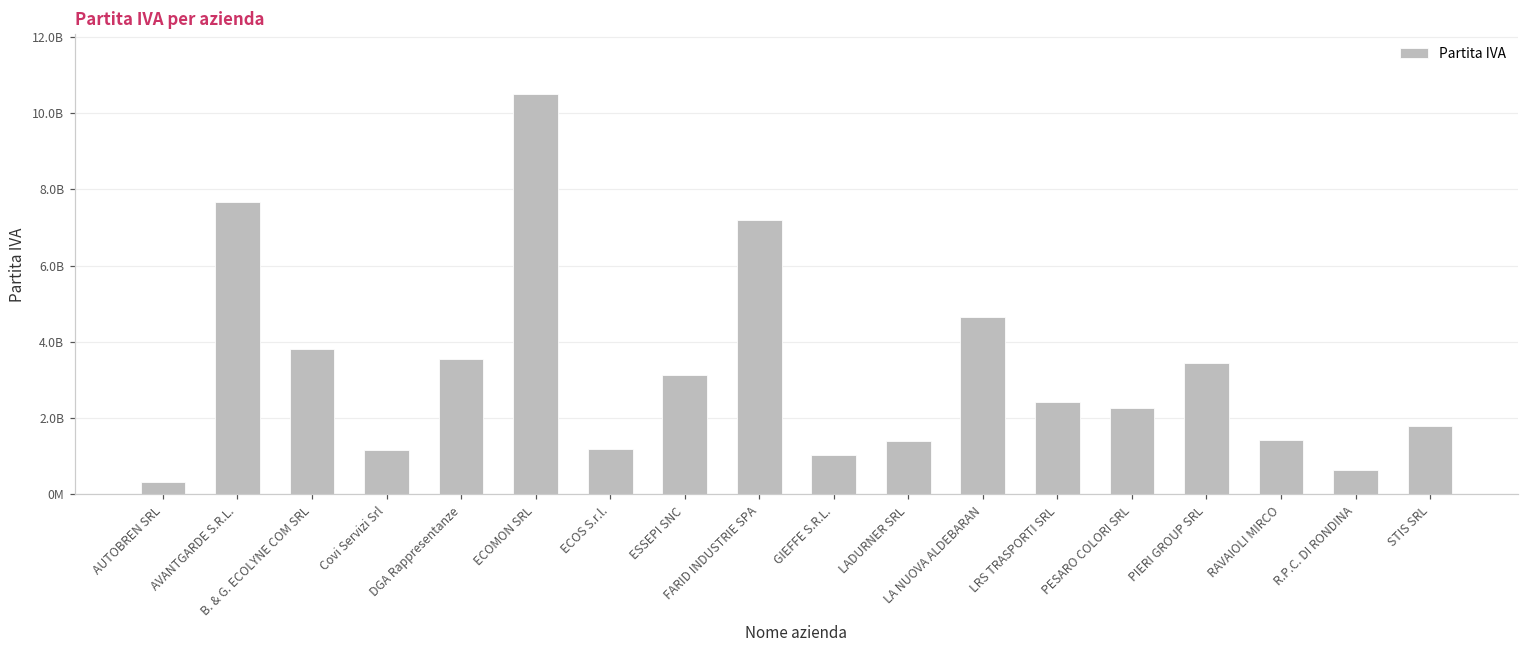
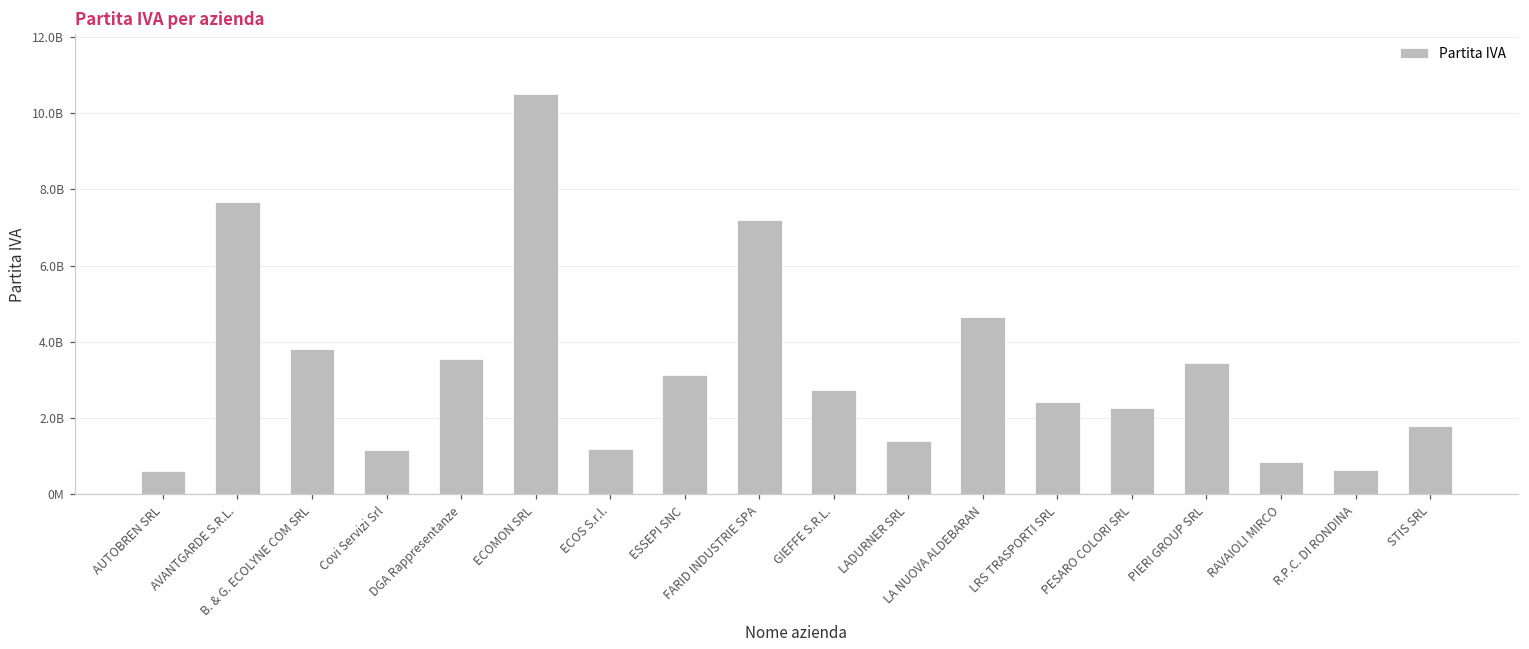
AUTOBREN SRL: 300000000 -> 600000000
GIEFFE S.R.L.: 1000000000 -> 2700000000
RAVAIOLI MIRCO: 1400000000 -> 800000000
